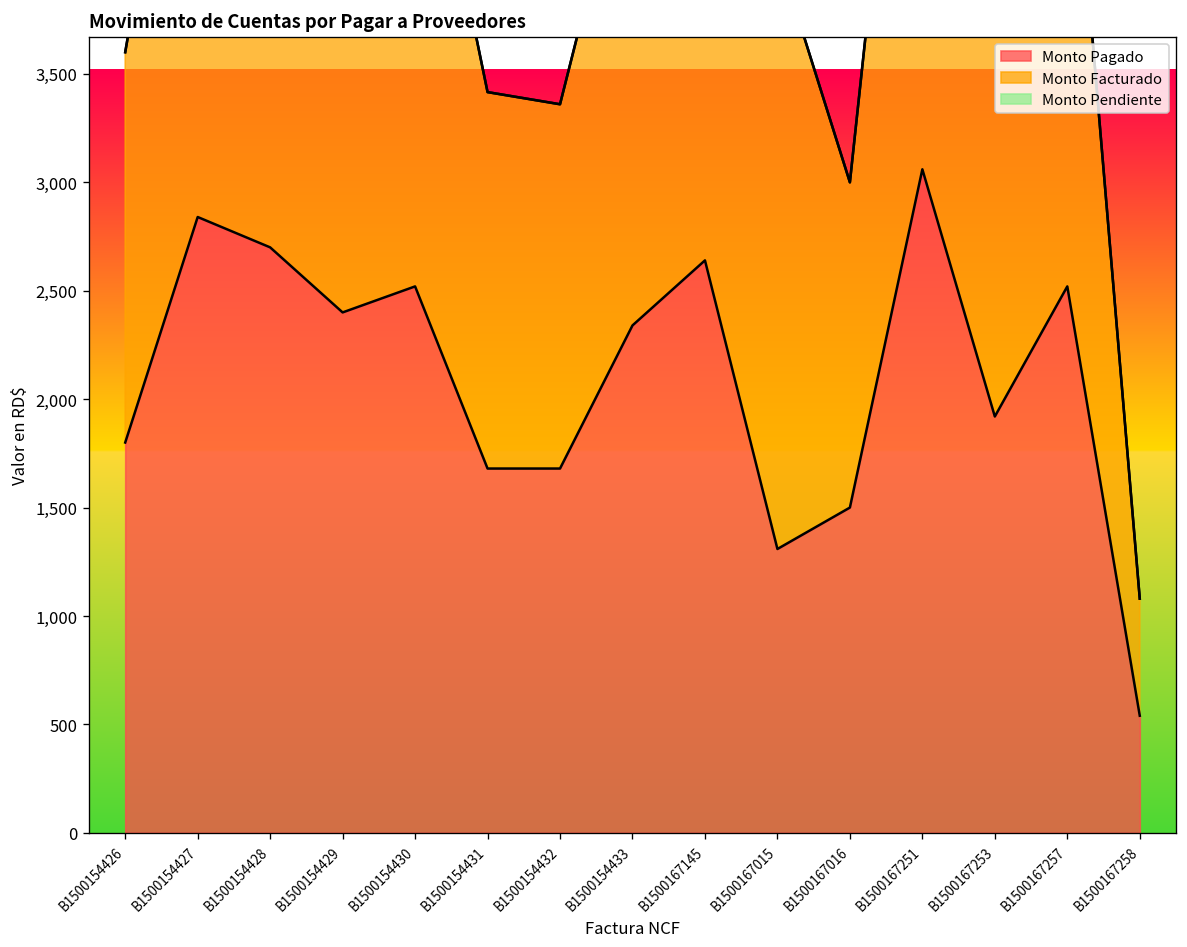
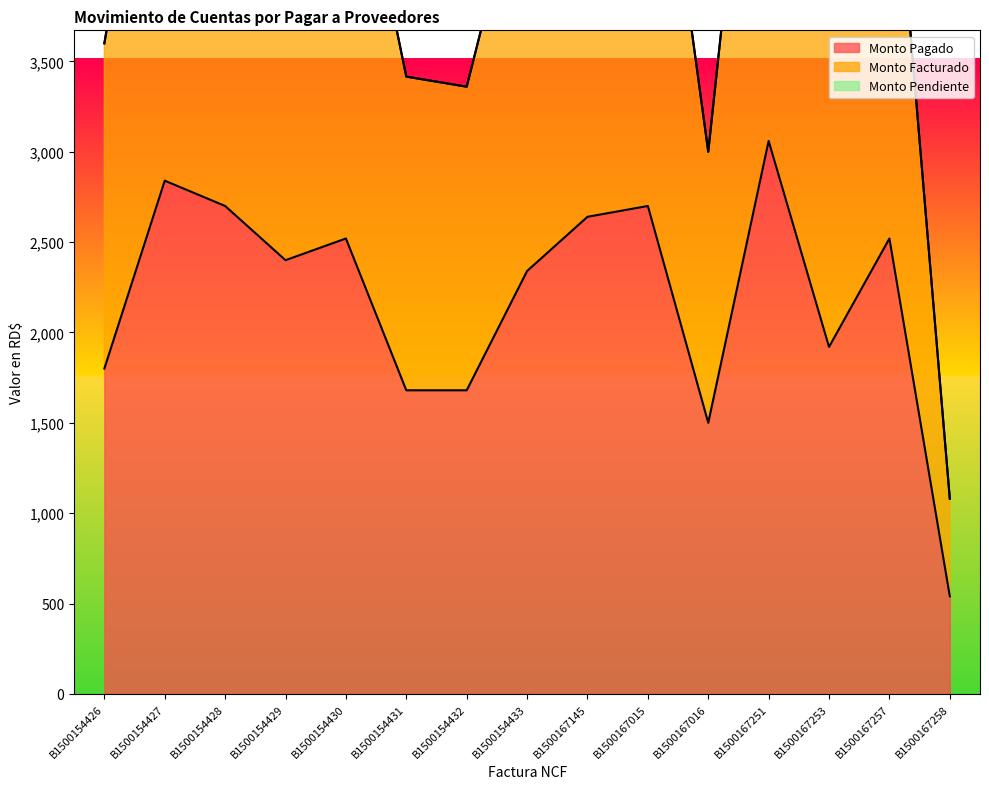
Monto Pagado, B1500167015: 1,310 -> 2,700
